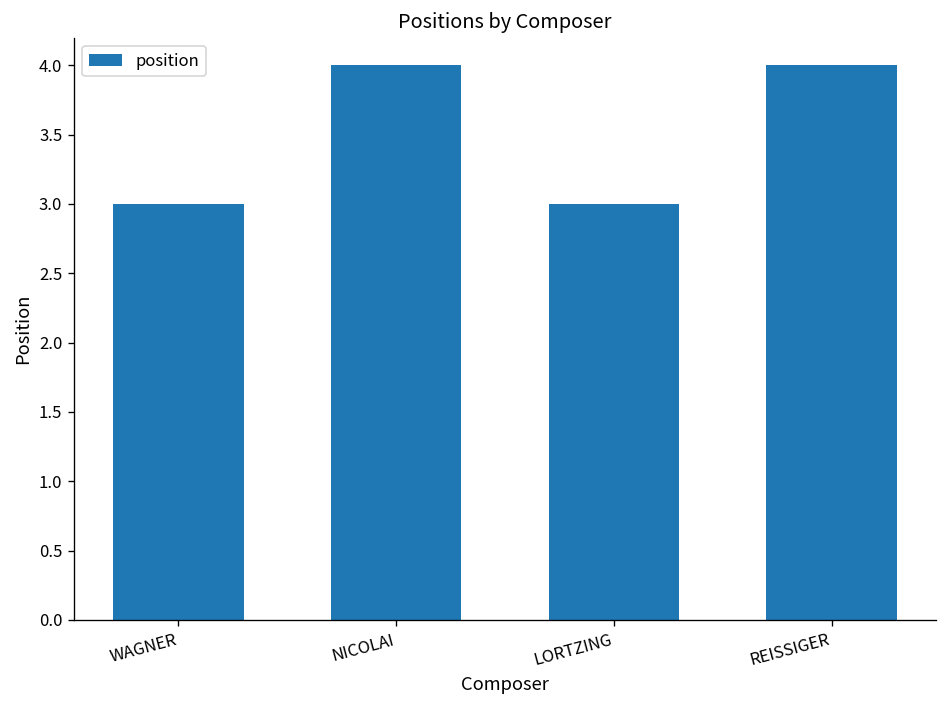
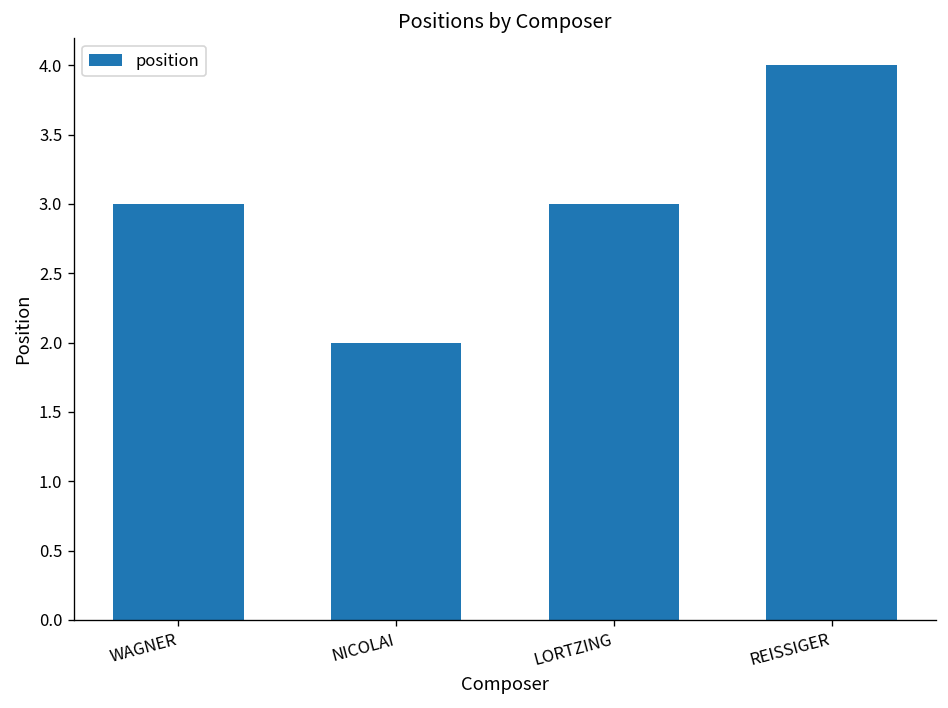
NICOLAI: 4 -> 2
